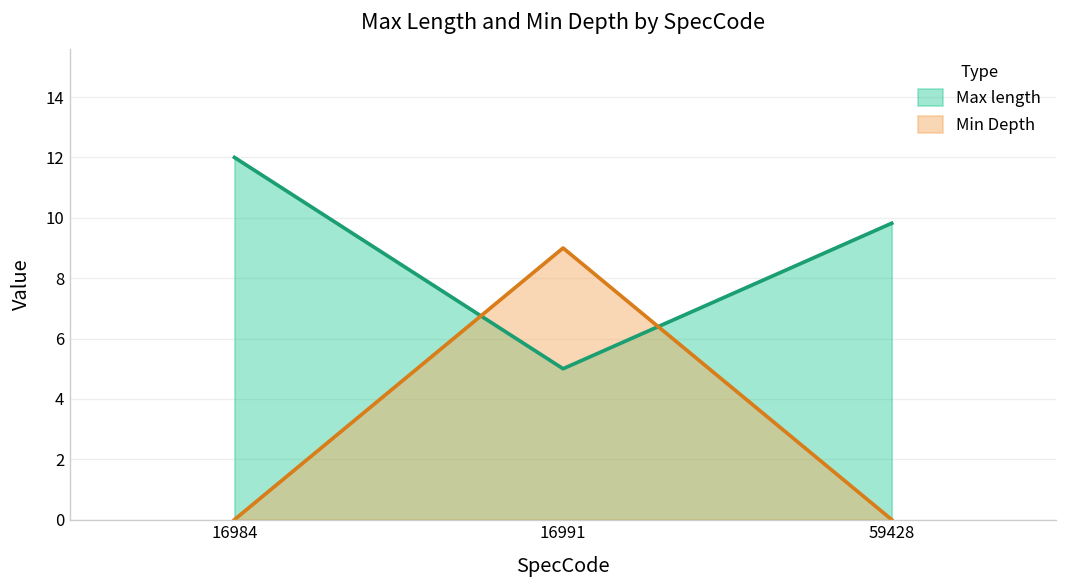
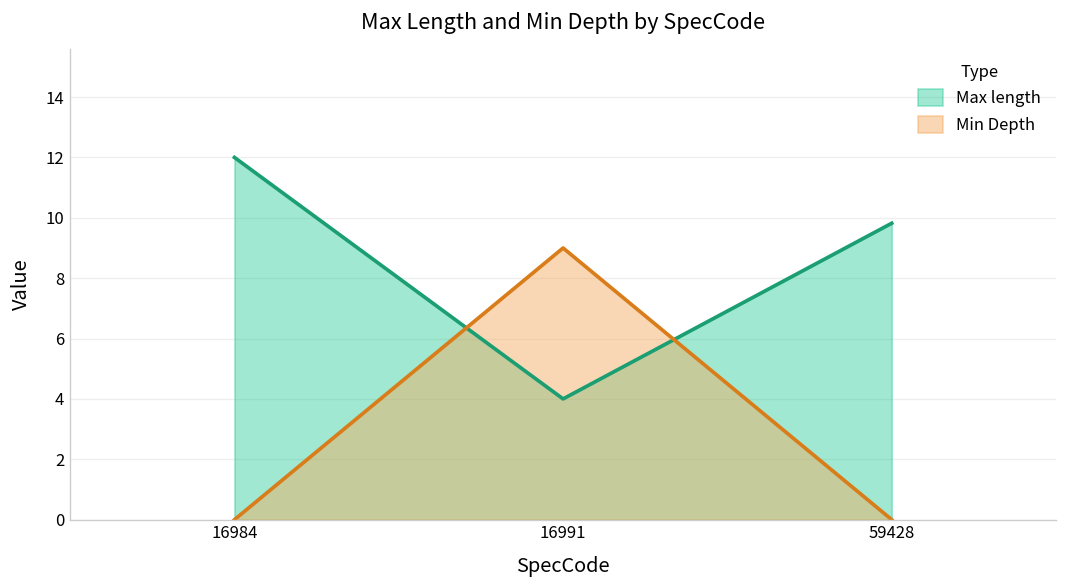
Max length, 16991: 5 -> 4
